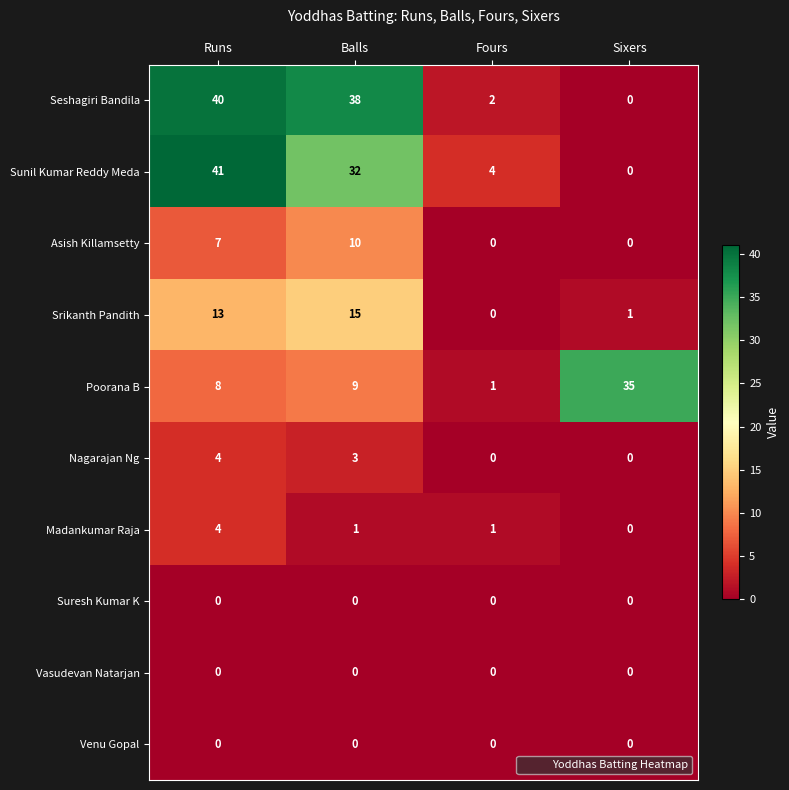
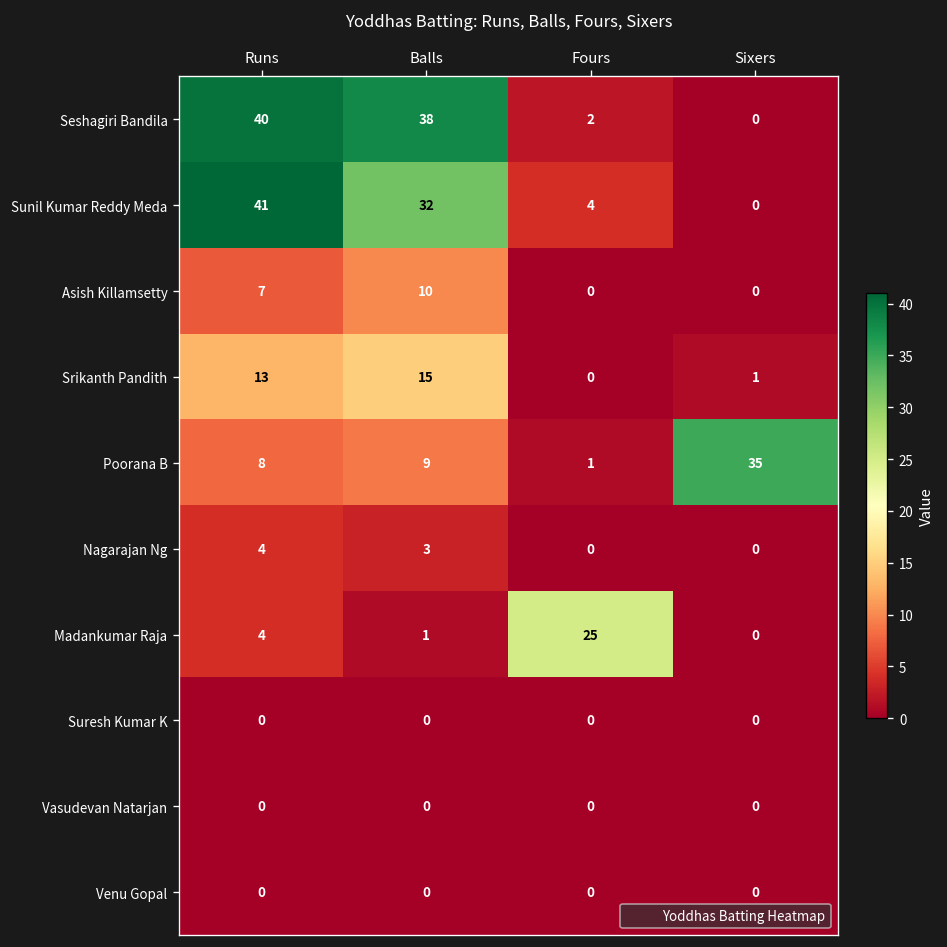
Madankumar Raja, Fours: 1 -> 25
